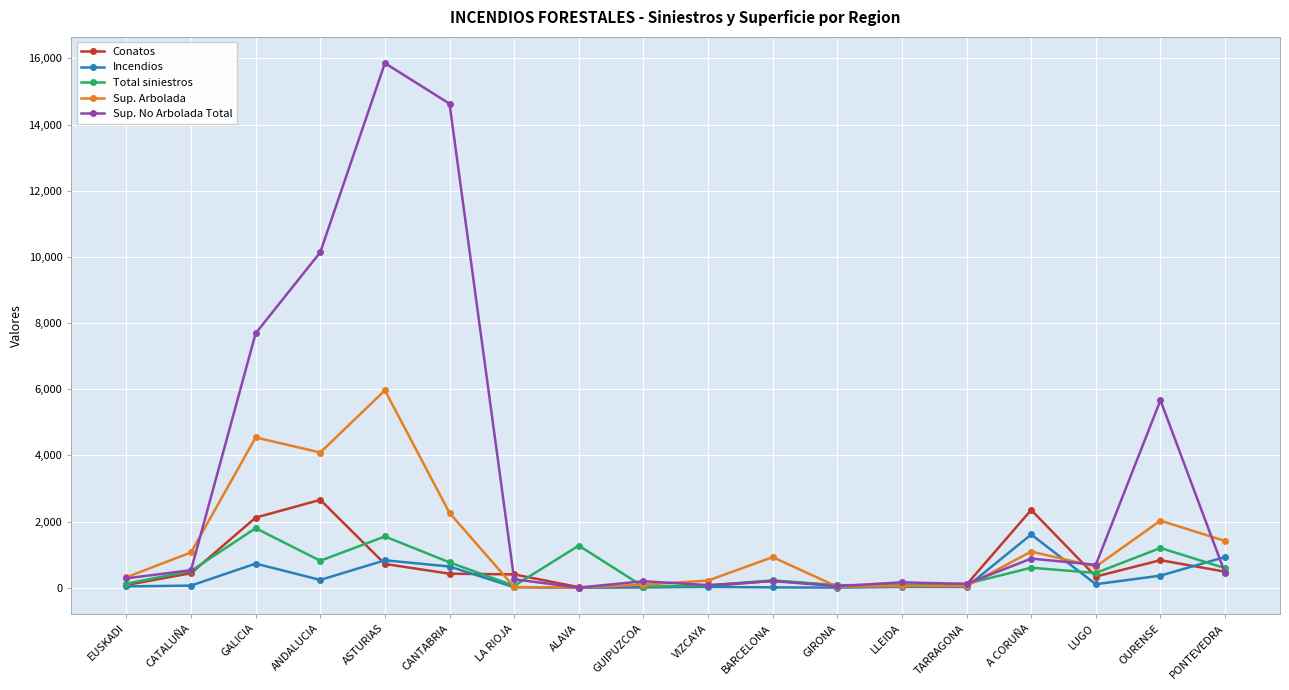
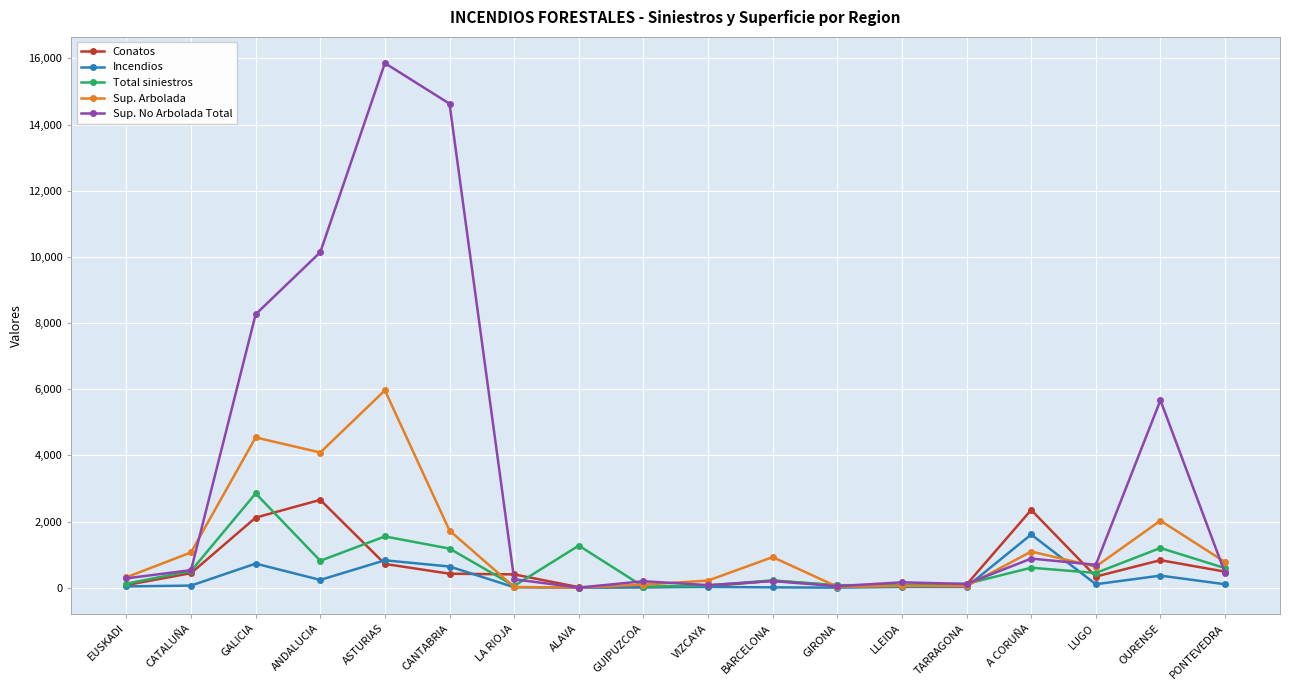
Total siniestros, GALICIA: 1,800 -> 2,900
Sup. No Arbolada Total, GALICIA: 7,700 -> 8,300
Total siniestros, CANTABRIA: 800 -> 1,200
Sup. Arbolada, CANTABRIA: 2,300 -> 1,700
Incendios, PONTEVEDRA: 900 -> 100
Sup. Arbolada, PONTEVEDRA: 1,400 -> 800
